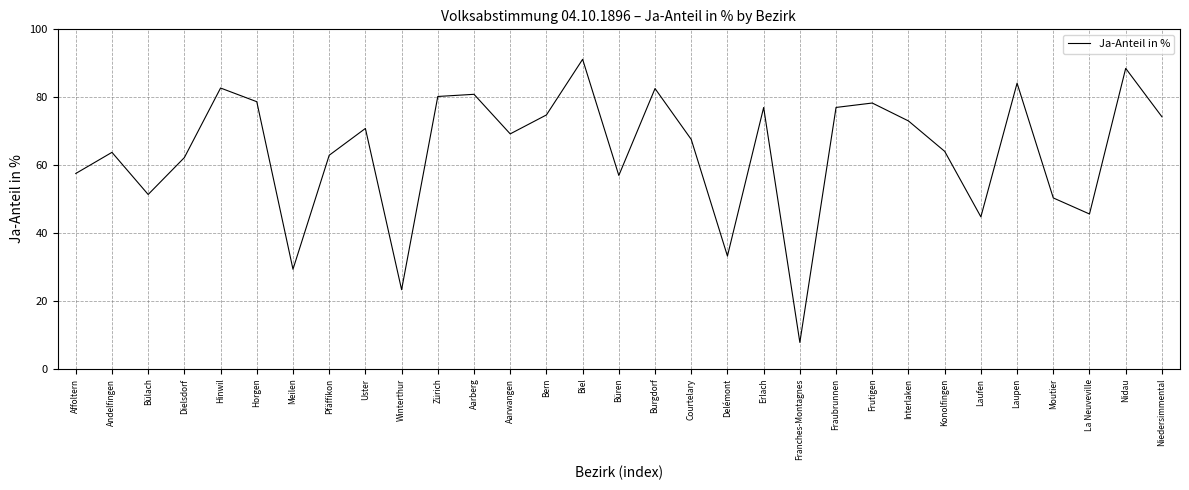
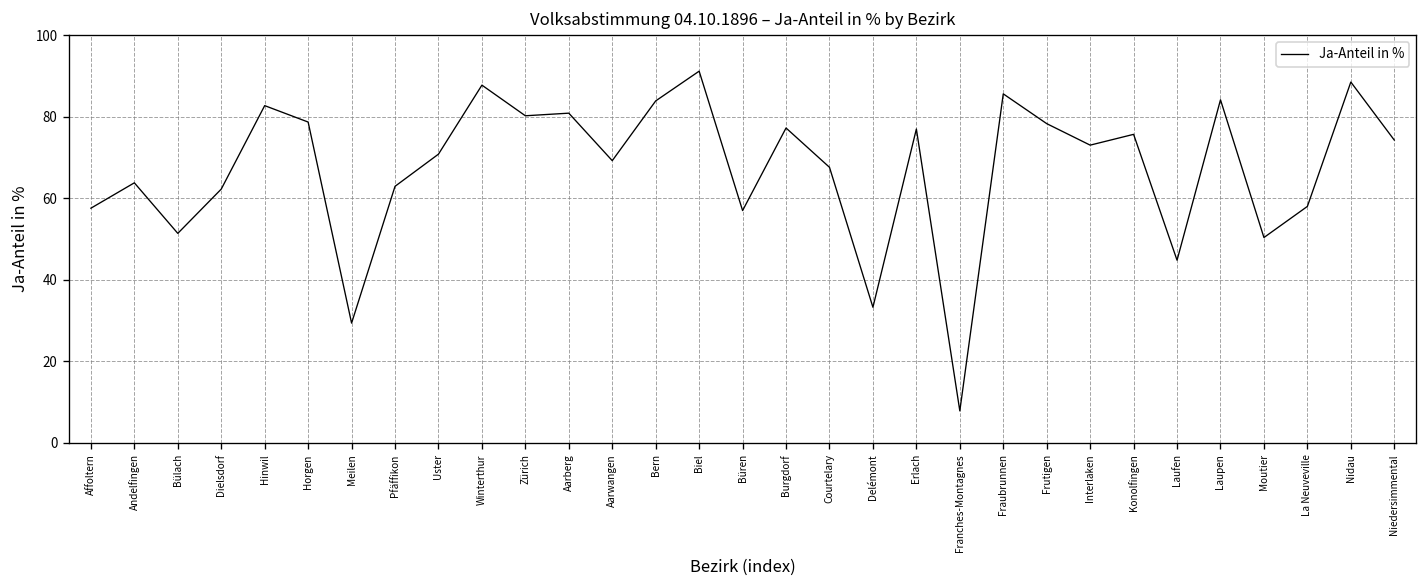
Winterthur: 23 -> 88
Bern: 75 -> 84
Burgdorf: 83 -> 77
Fraubrunnen: 77 -> 86
Konolfingen: 64 -> 76
La Neuveville: 46 -> 58
